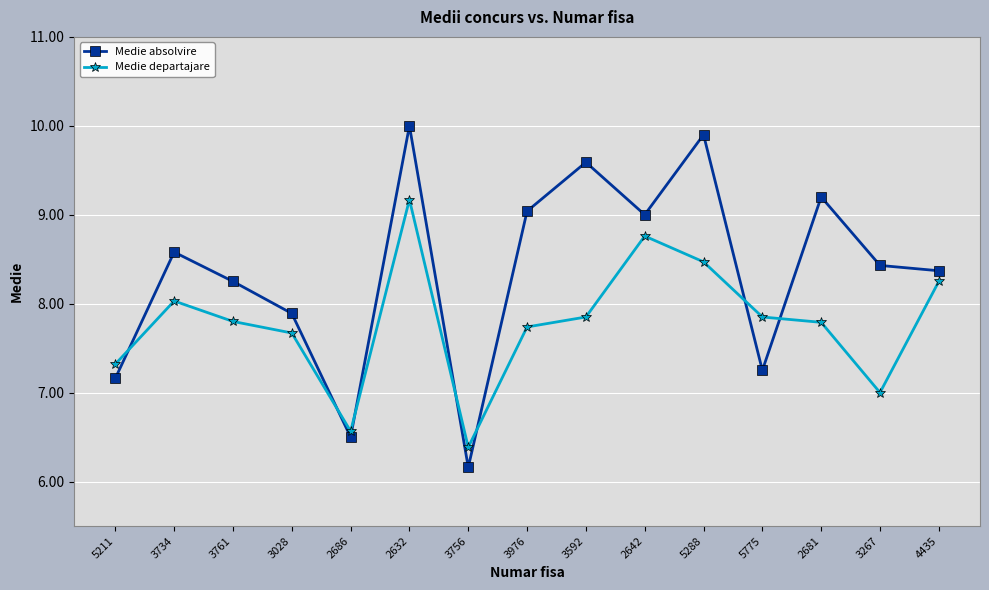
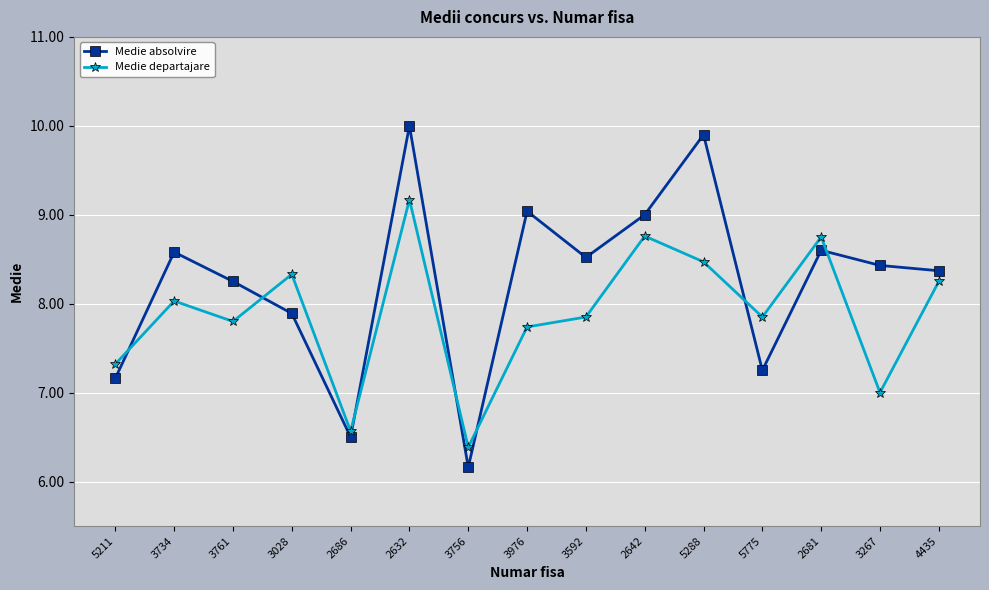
Medie departajare, 3028: 7.7 -> 8.3
Medie absolvire, 3592: 9.6 -> 8.5
Medie absolvire, 2681: 9.2 -> 8.6
Medie departajare, 2681: 7.8 -> 8.8
